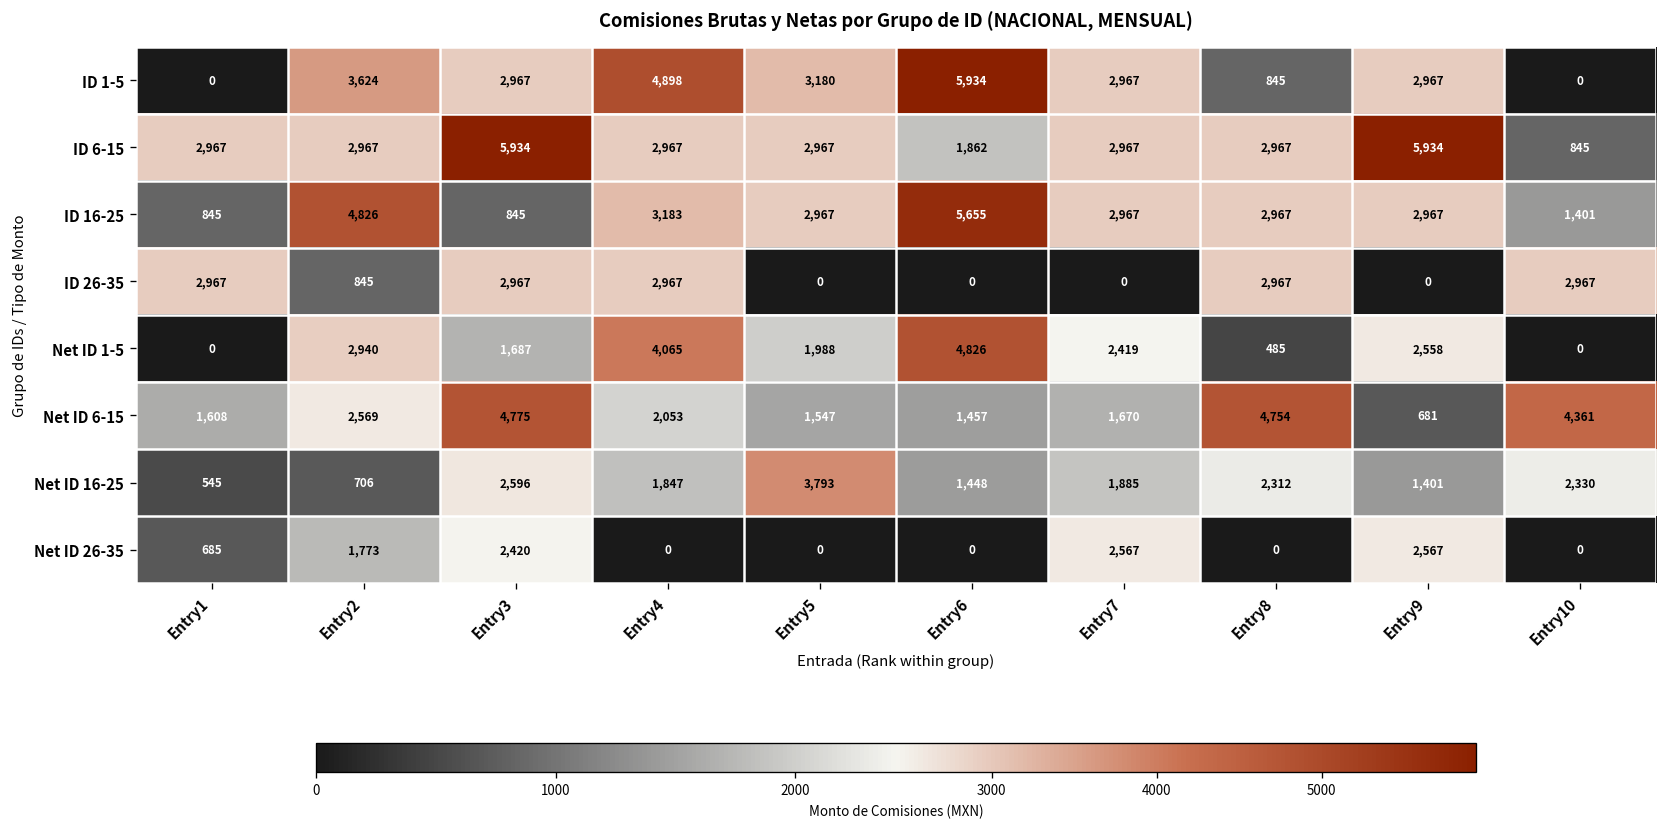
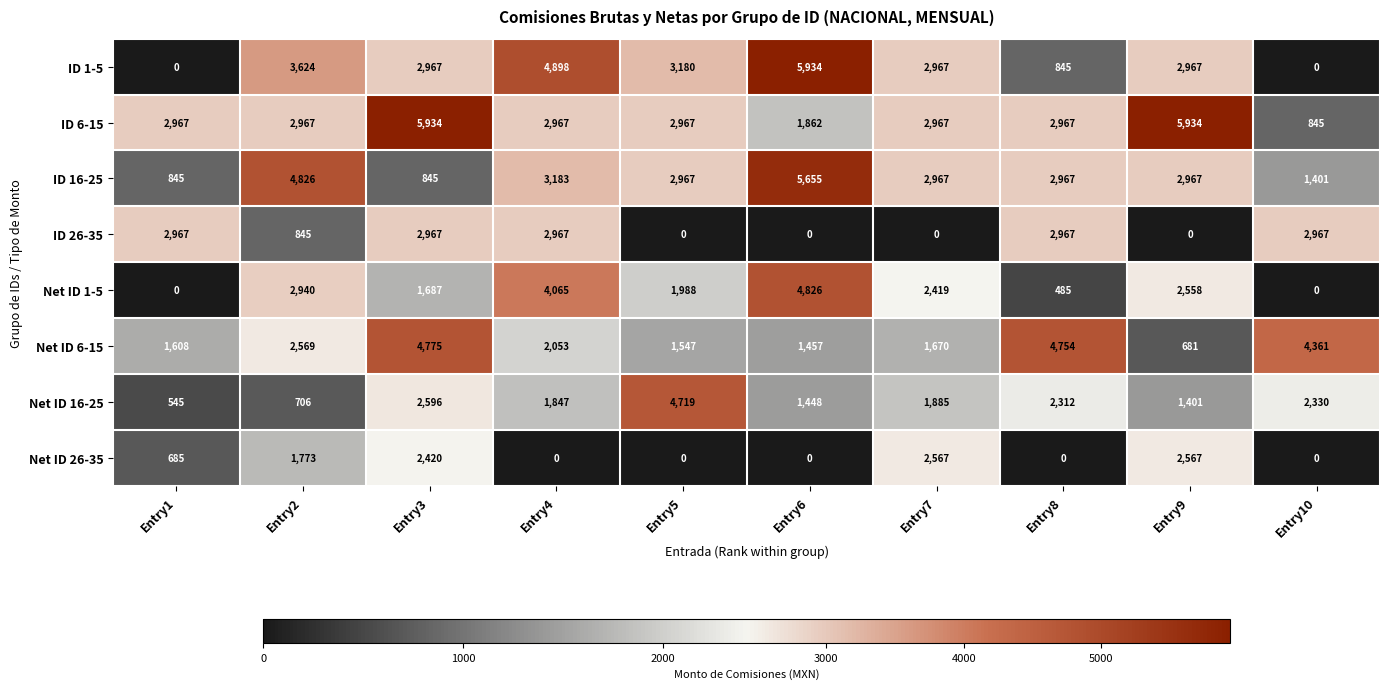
Net ID 16-25, Entry5: 3,793 -> 4,719
